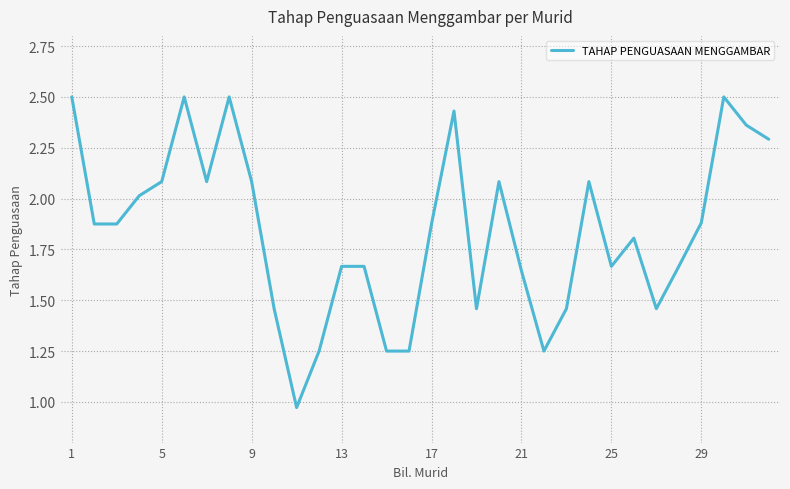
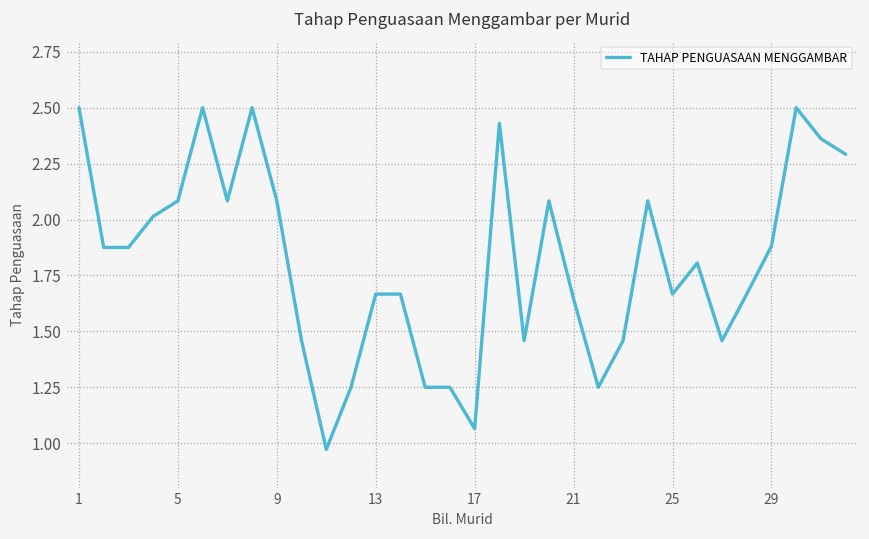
17: 1.88 -> 1.07
